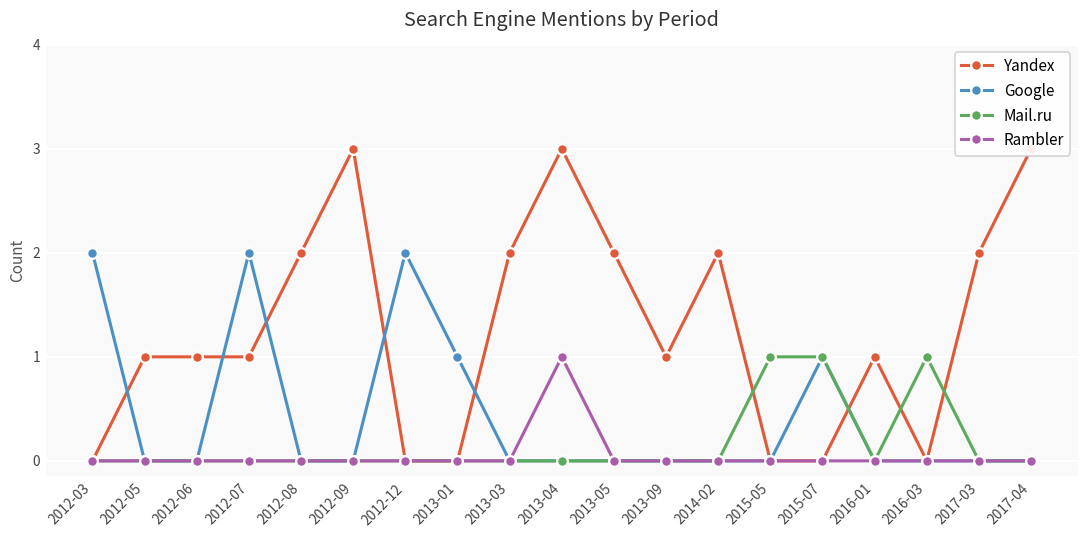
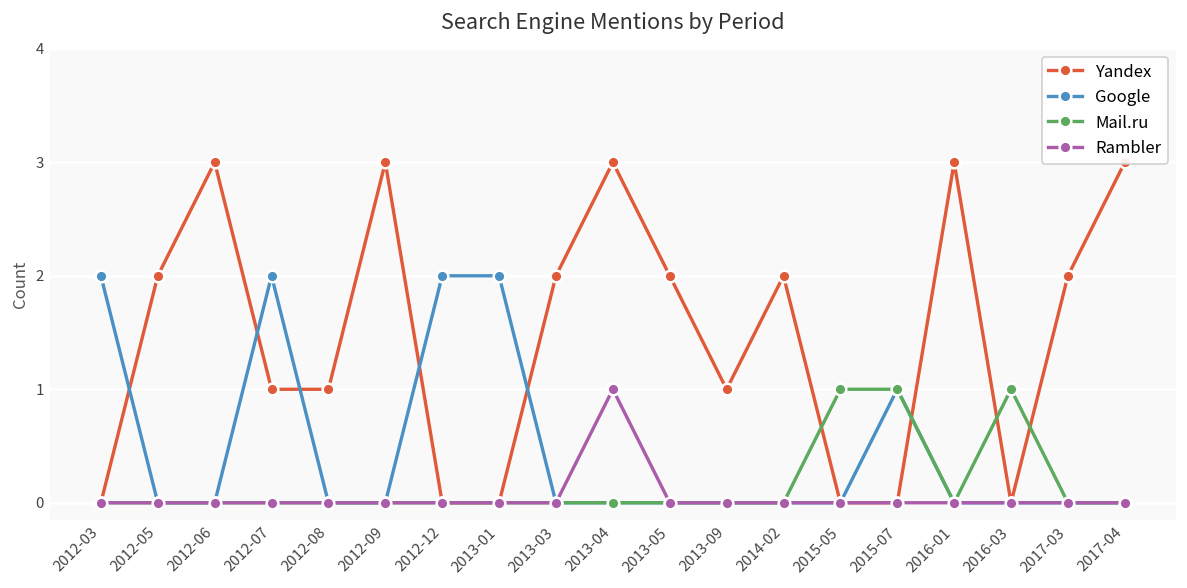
Yandex, 2012-05: 1 -> 2
Yandex, 2012-06: 1 -> 3
Yandex, 2012-08: 2 -> 1
Google, 2013-01: 1 -> 2
Yandex, 2016-01: 1 -> 3
